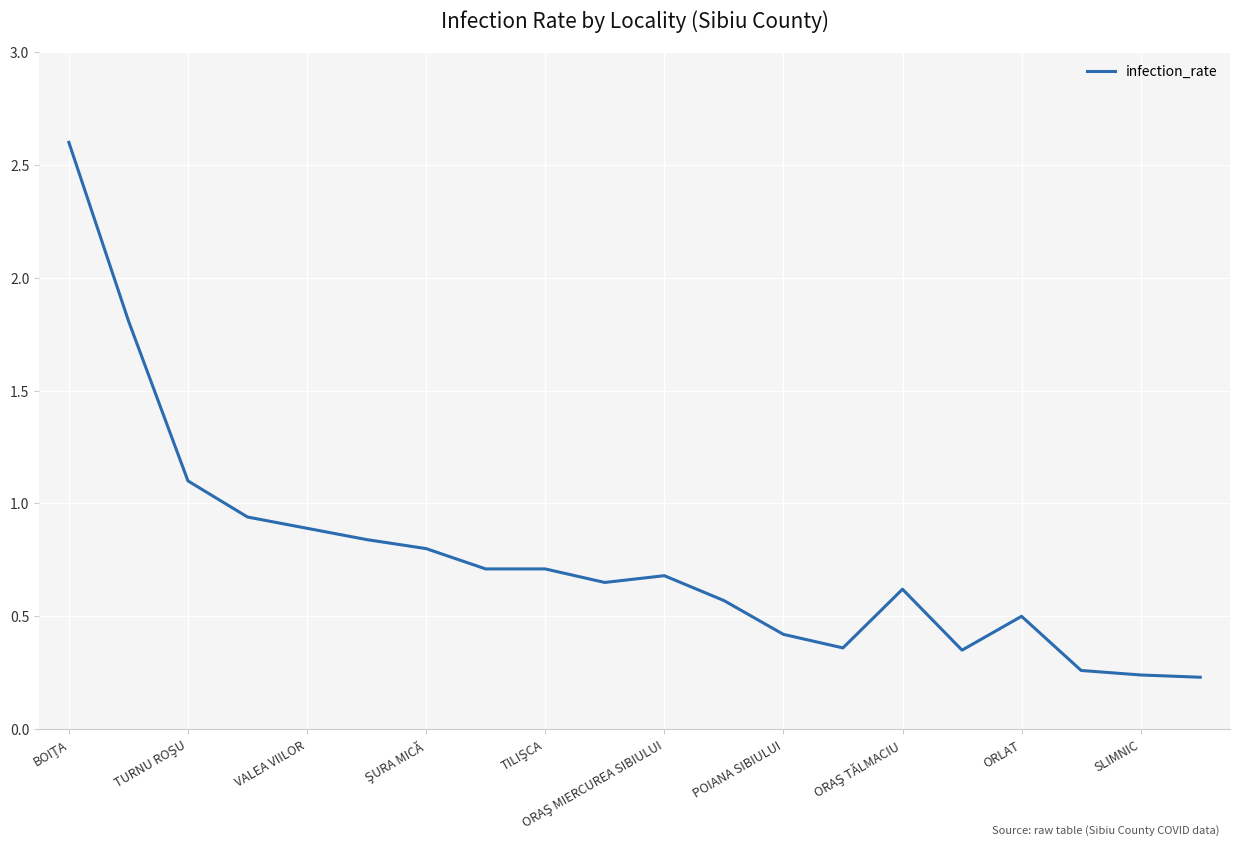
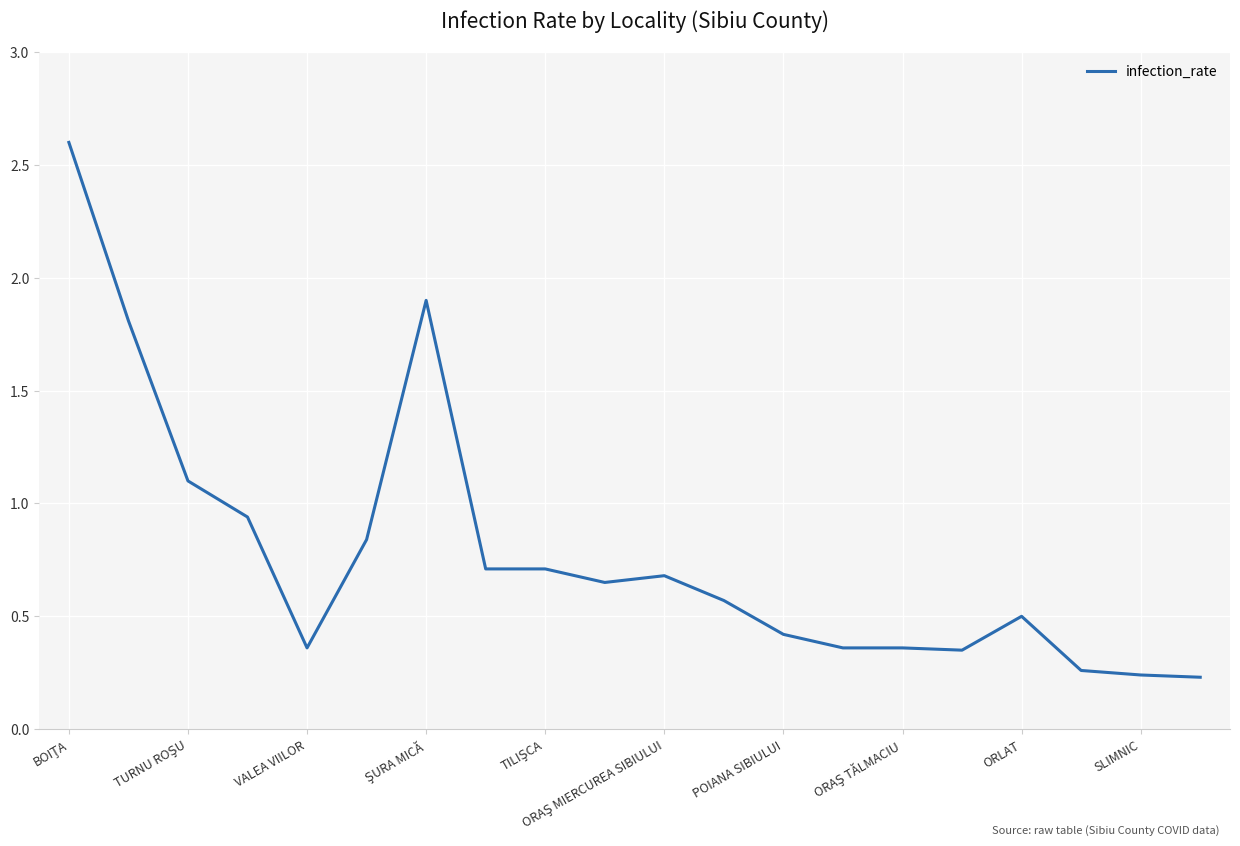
VALEA VIILOR: 0.89 -> 0.36
ŞURA MICĂ: 0.8 -> 1.9
ORAŞ TĂLMACIU: 0.62 -> 0.36
